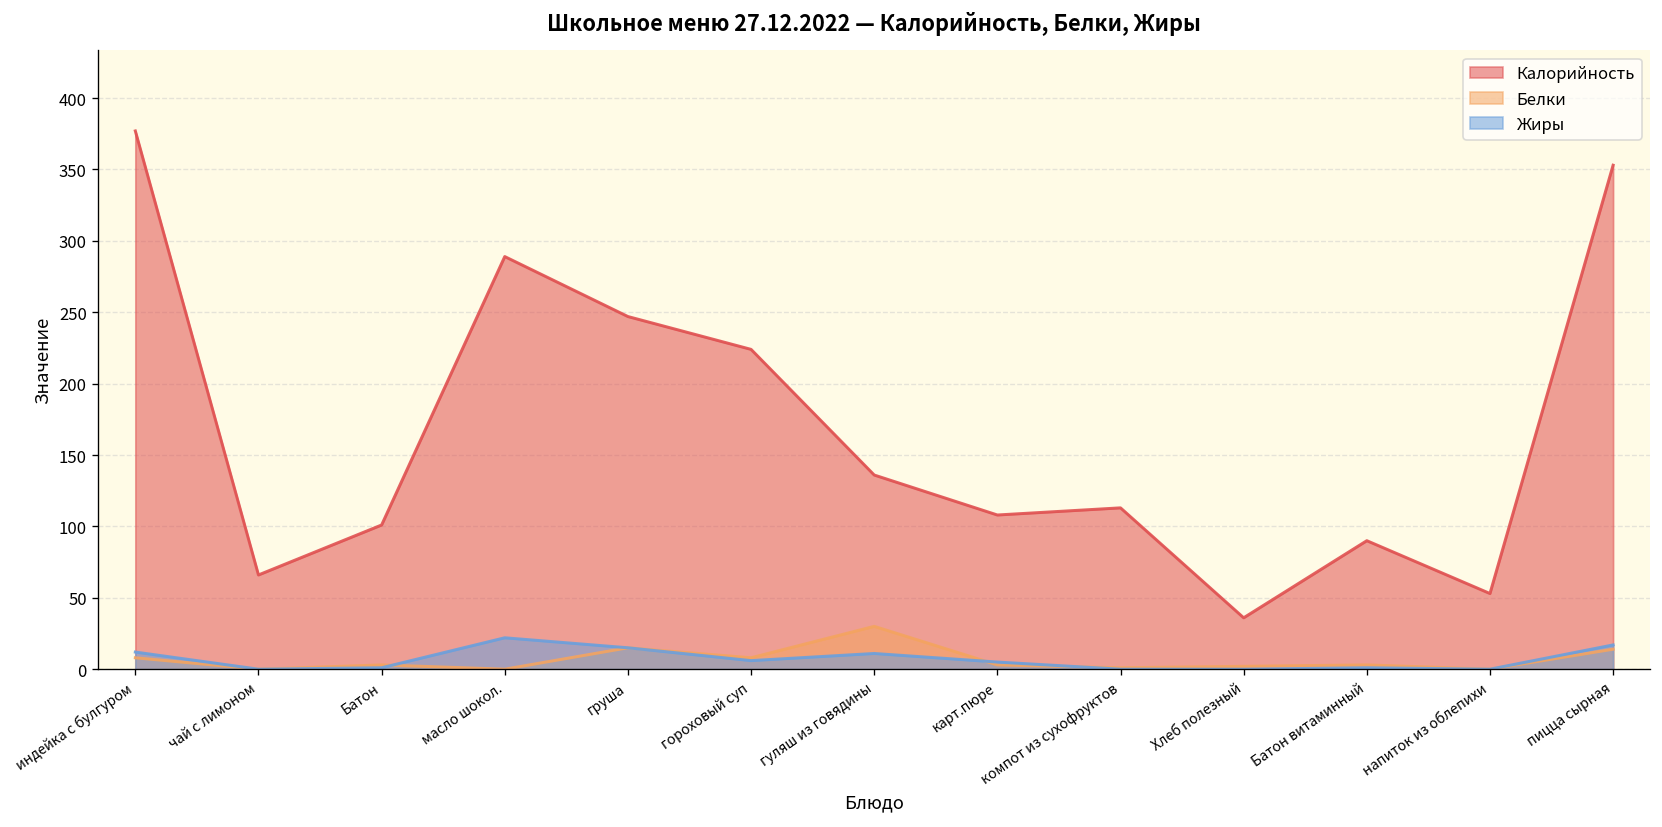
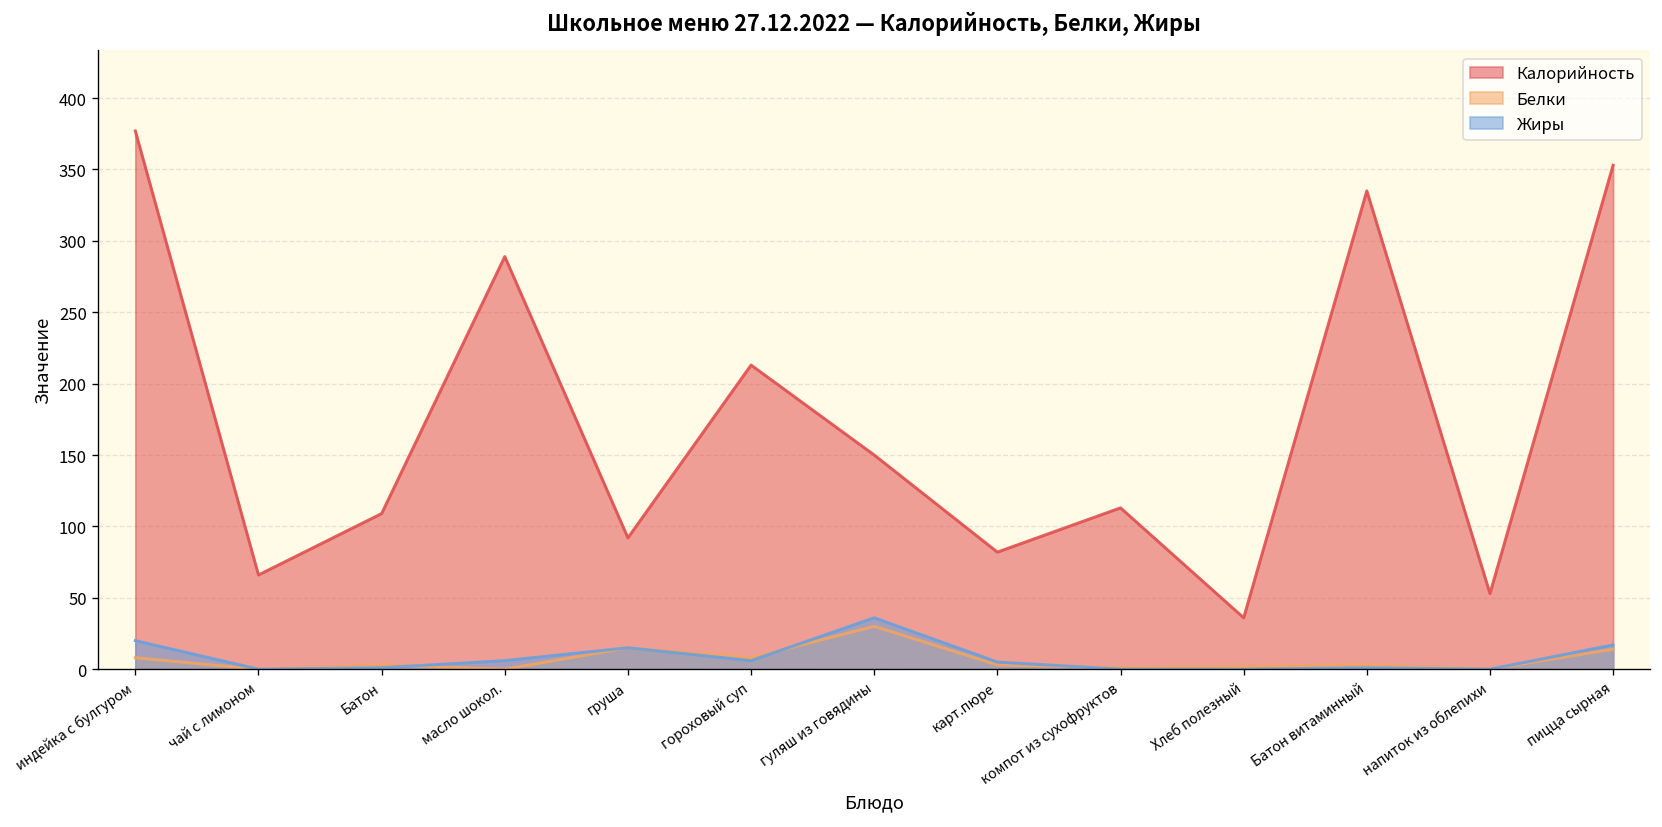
Жиры, индейка с булгуром: 12 -> 20
Калорийность, Батон: 101 -> 109
Жиры, масло шокол.: 22 -> 6
Калорийность, груша: 247 -> 92
Калорийность, гороховый суп: 224 -> 213
Калорийность, гуляш из говядины: 136 -> 150
Жиры, гуляш из говядины: 11 -> 36
Калорийность, карт.пюре: 108 -> 82
Калорийность, Батон витаминный: 90 -> 335
